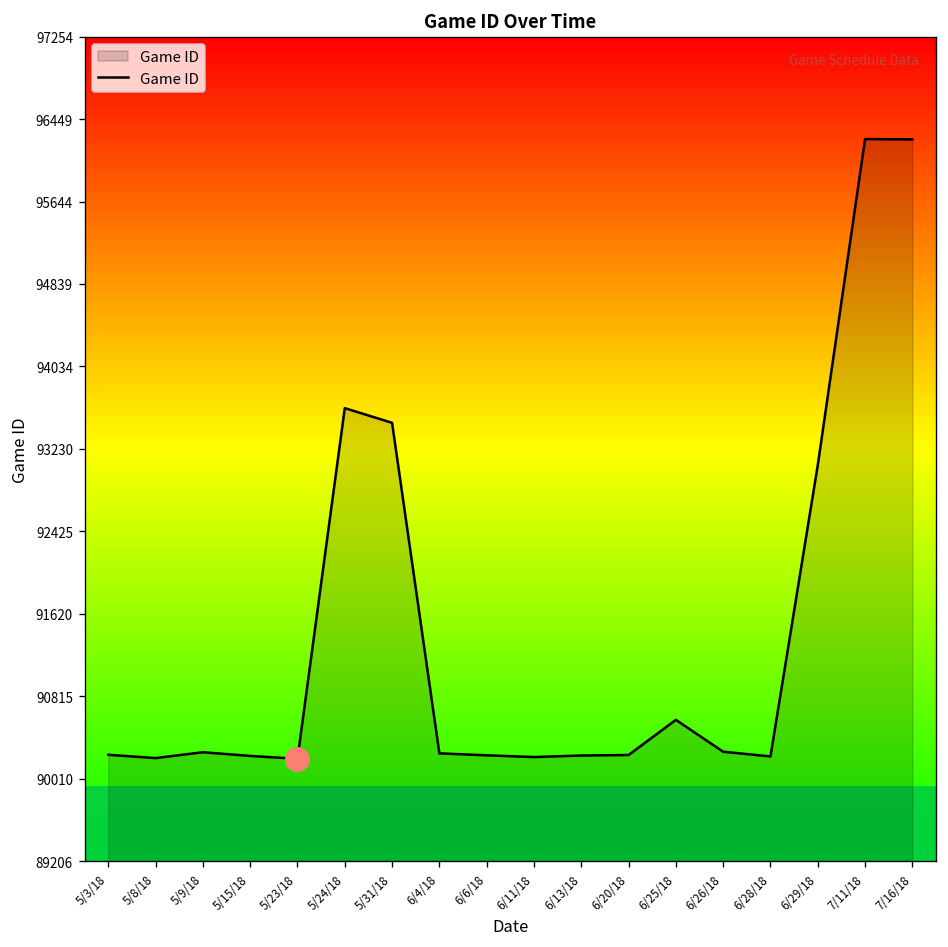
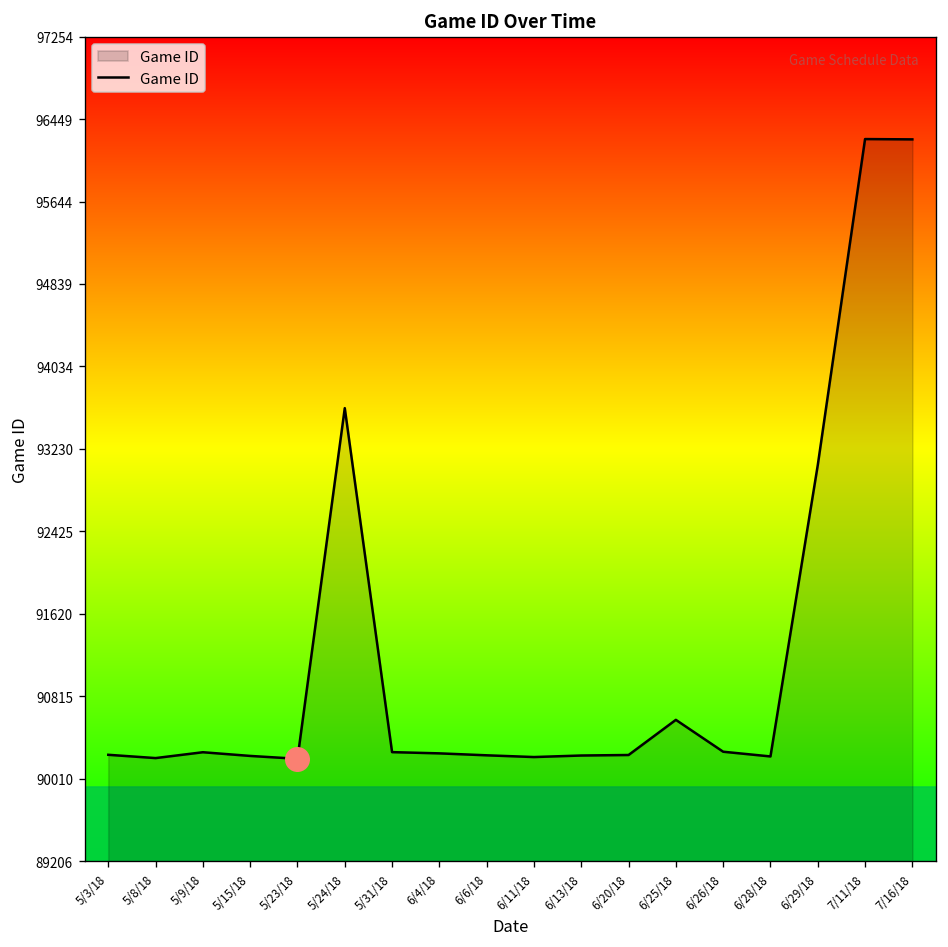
Game ID, 5/31/18: 93500 -> 90300
